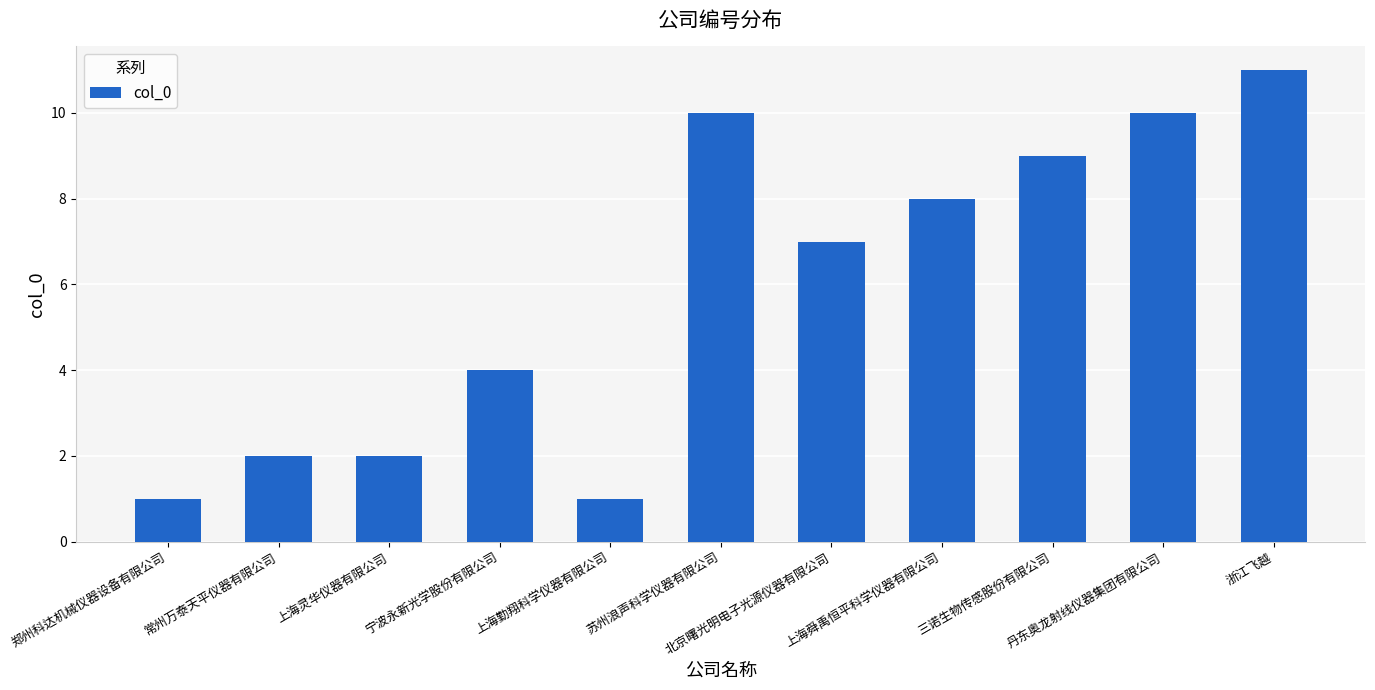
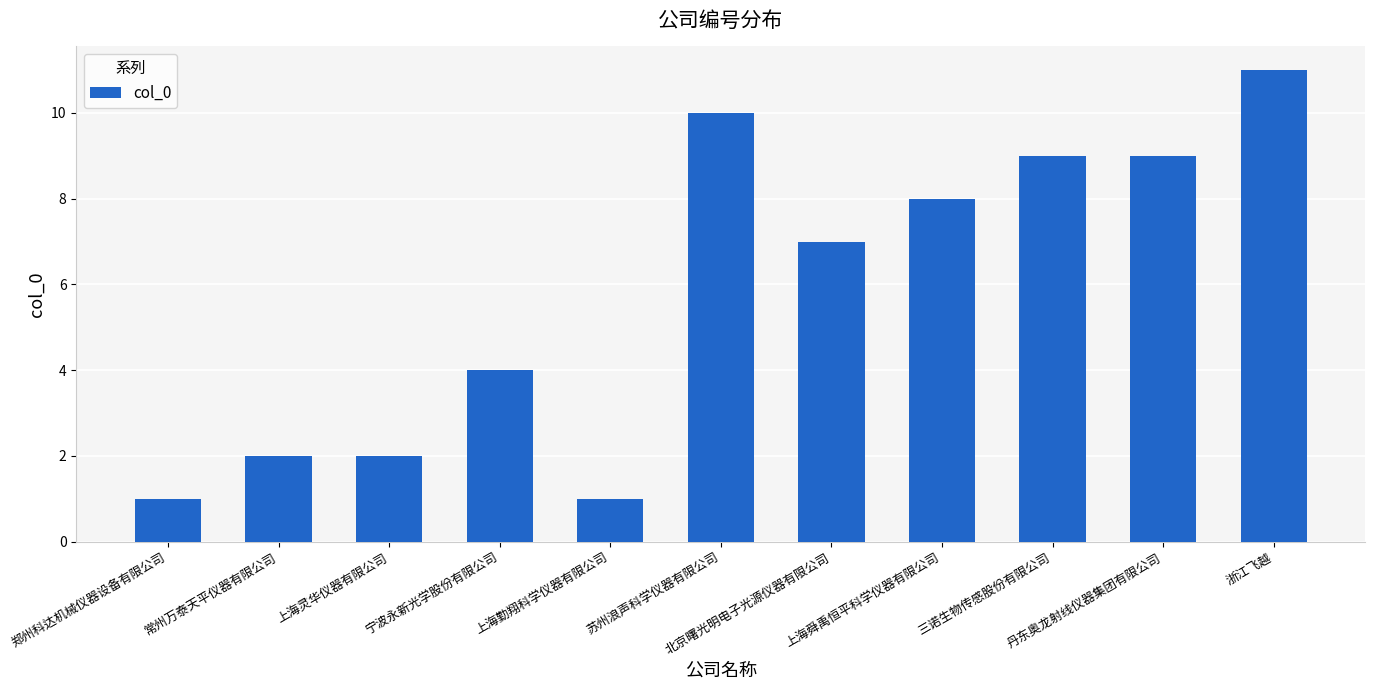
丹东奥龙射线仪器集团有限公司: 10 -> 9
